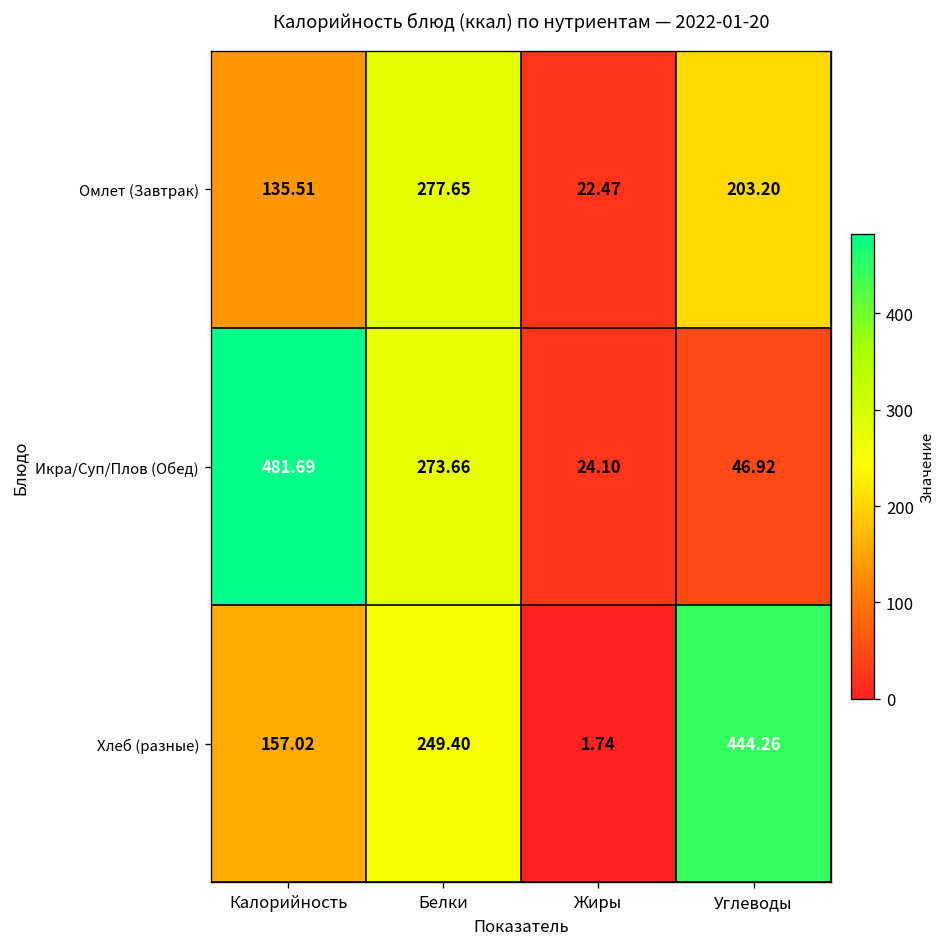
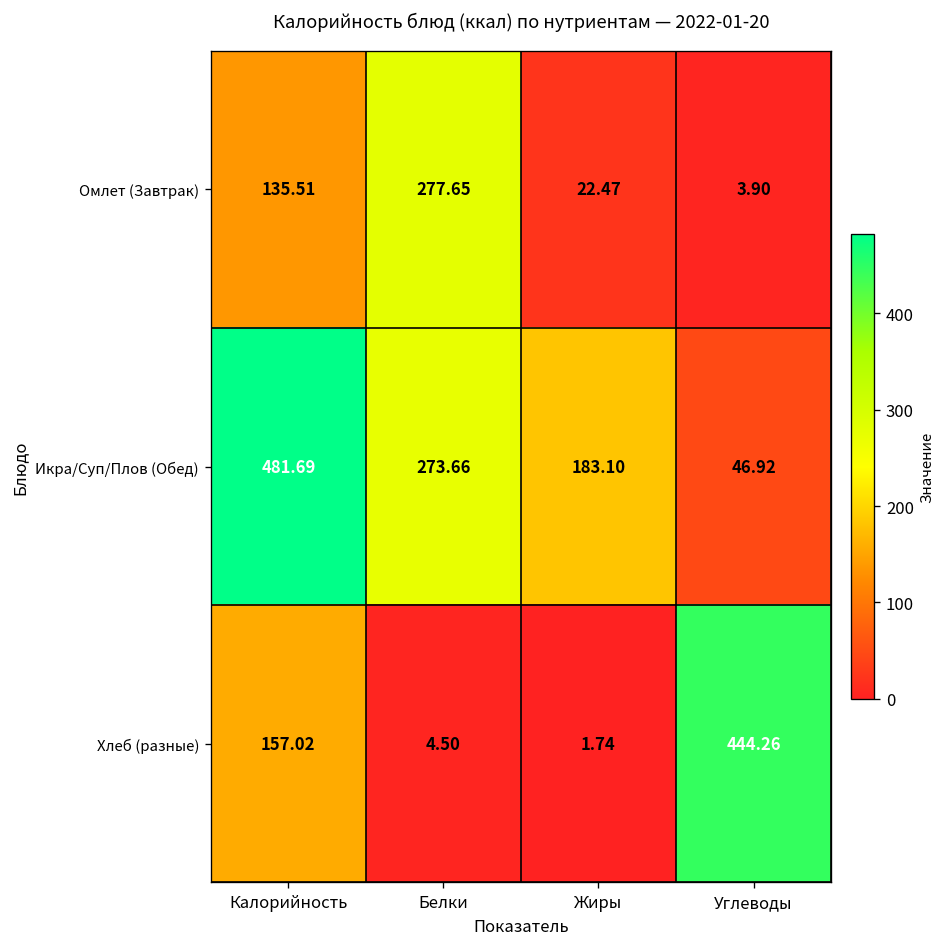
Омлет (Завтрак), Углеводы: 203.20 -> 3.90
Икра/Суп/Плов (Обед), Жиры: 24.10 -> 183.10
Хлеб (разные), Белки: 249.40 -> 4.50
